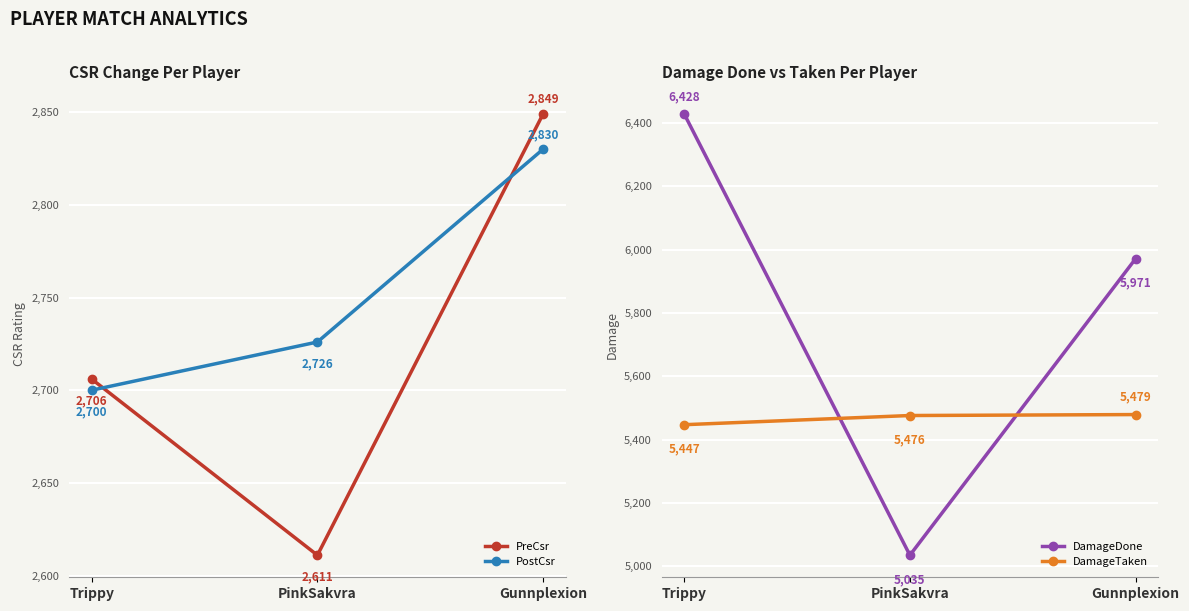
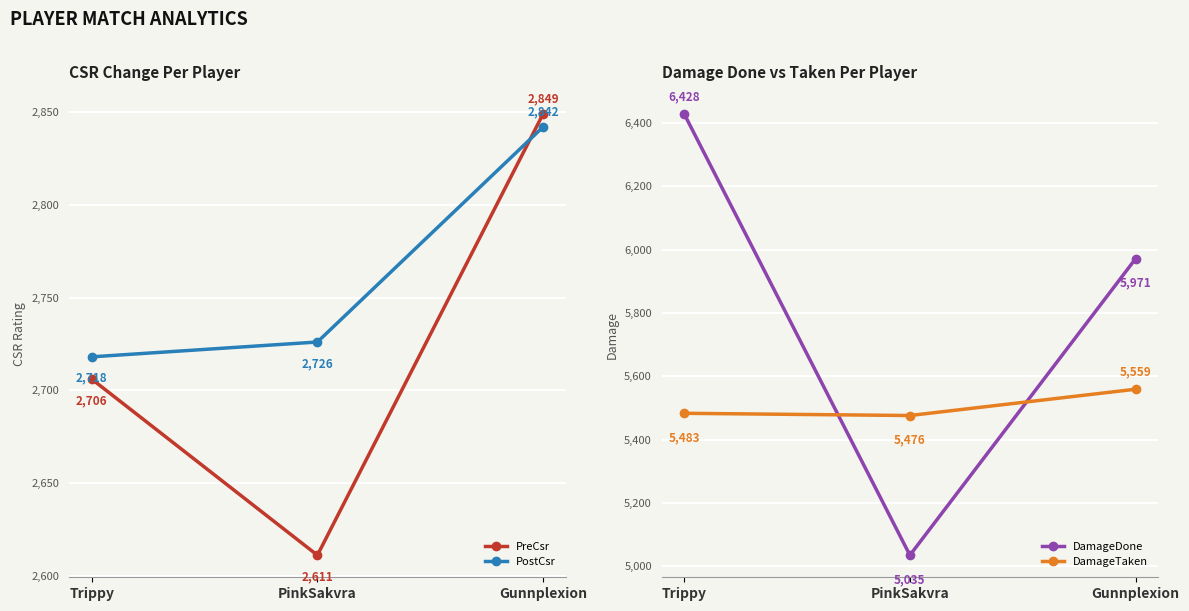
CSR Change Per Player, PostCsr, Trippy: 2,700 -> 2,718
CSR Change Per Player, PostCsr, Gunnplexion: 2,830 -> 2,842
Damage Done vs Taken Per Player, DamageTaken, Trippy: 5,447 -> 5,483
Damage Done vs Taken Per Player, DamageTaken, Gunnplexion: 5,479 -> 5,559
